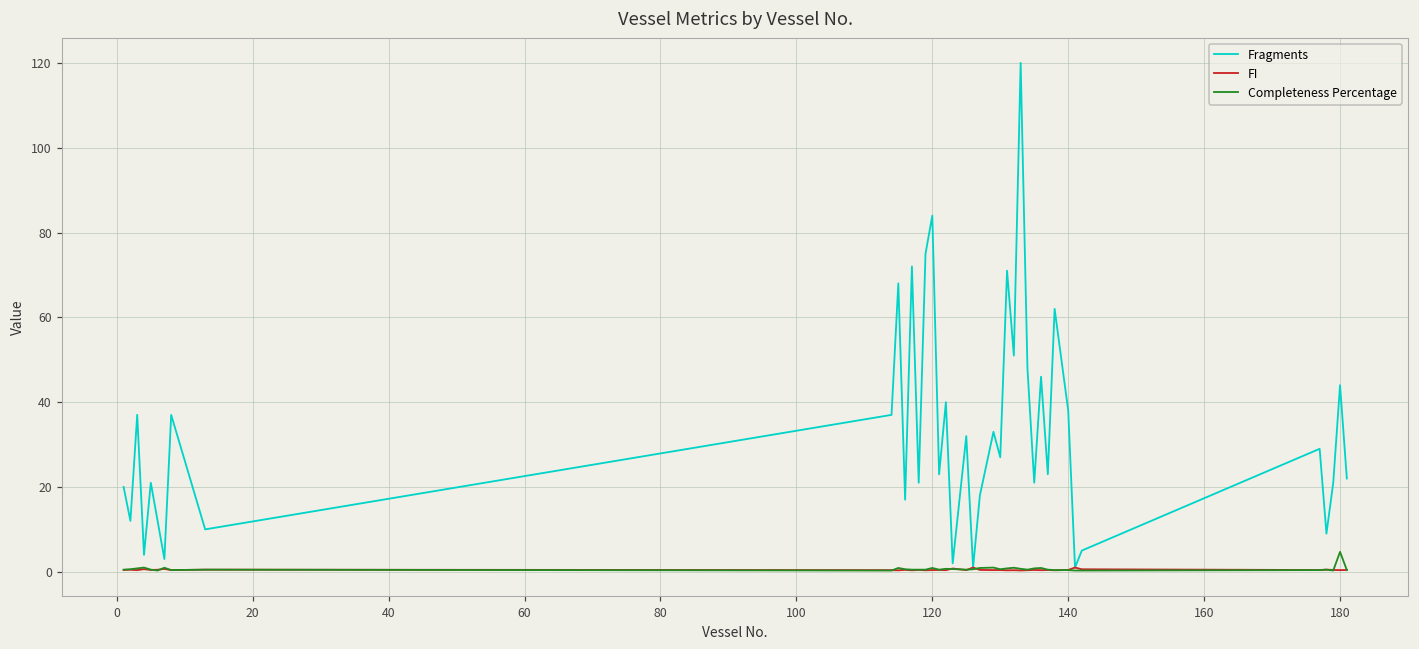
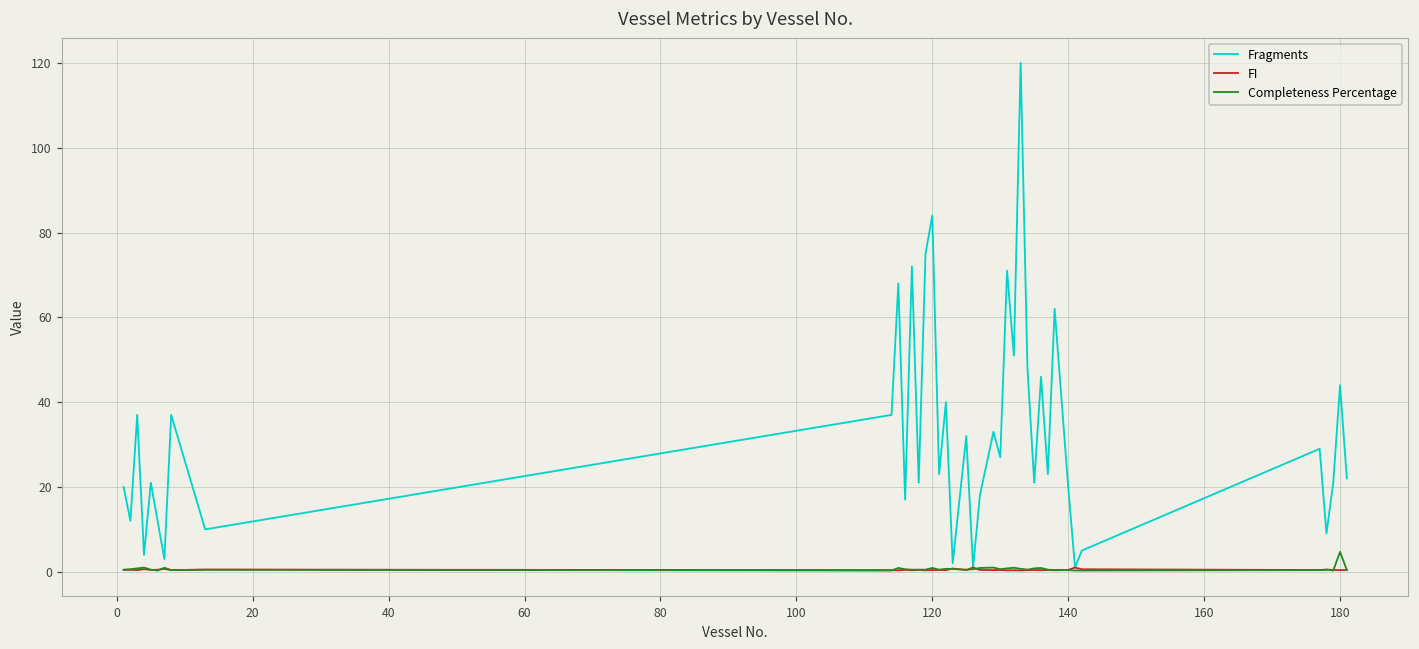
Fragments, 140: 38 -> 20
